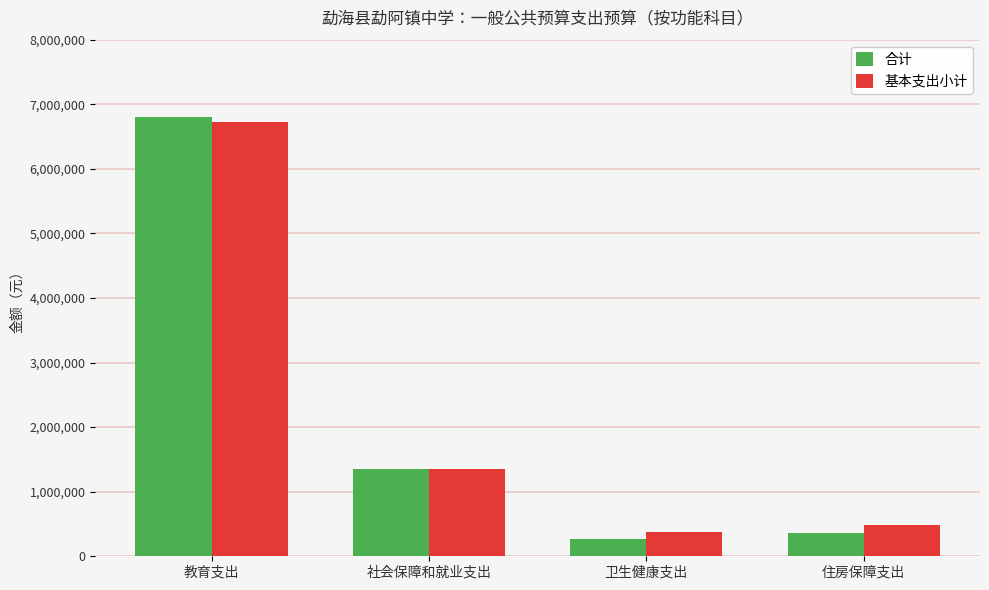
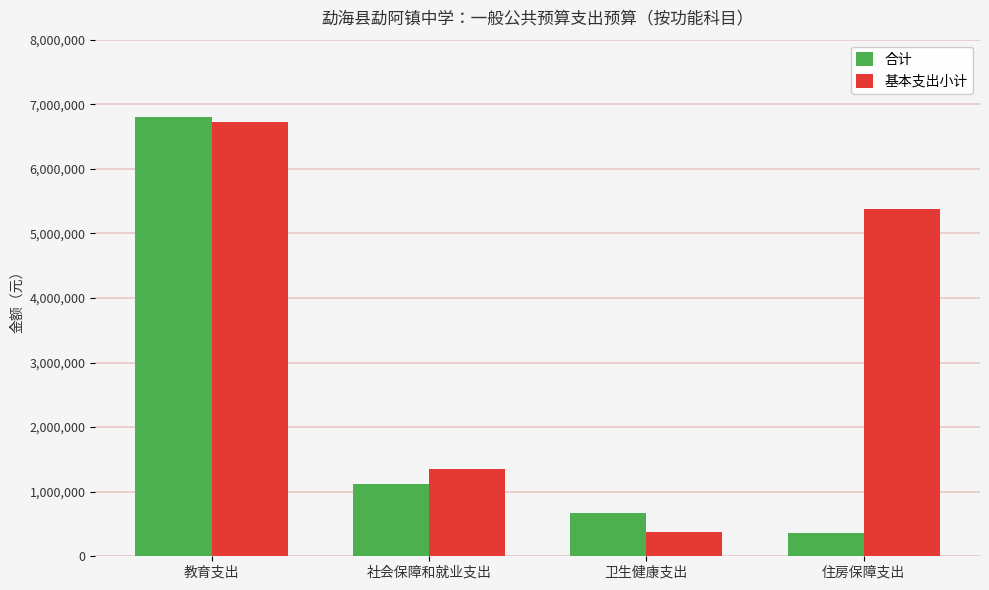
合计, 社会保障和就业支出: 1,400,000 -> 1,100,000
合计, 卫生健康支出: 300,000 -> 700,000
基本支出小计, 住房保障支出: 500,000 -> 5,400,000
